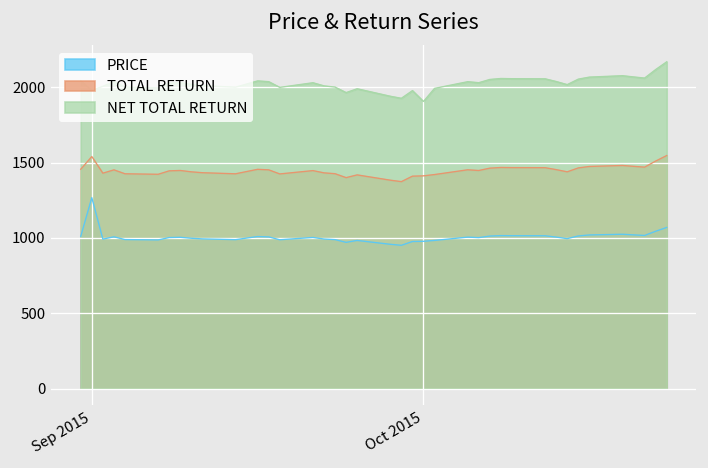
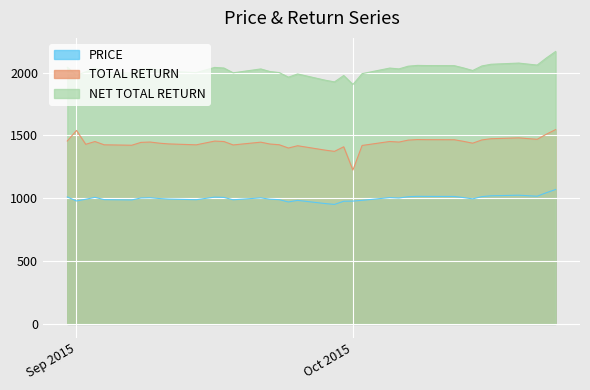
PRICE, Sep 2015: 1270 -> 980
TOTAL RETURN, Oct 2015: 1410 -> 1220
